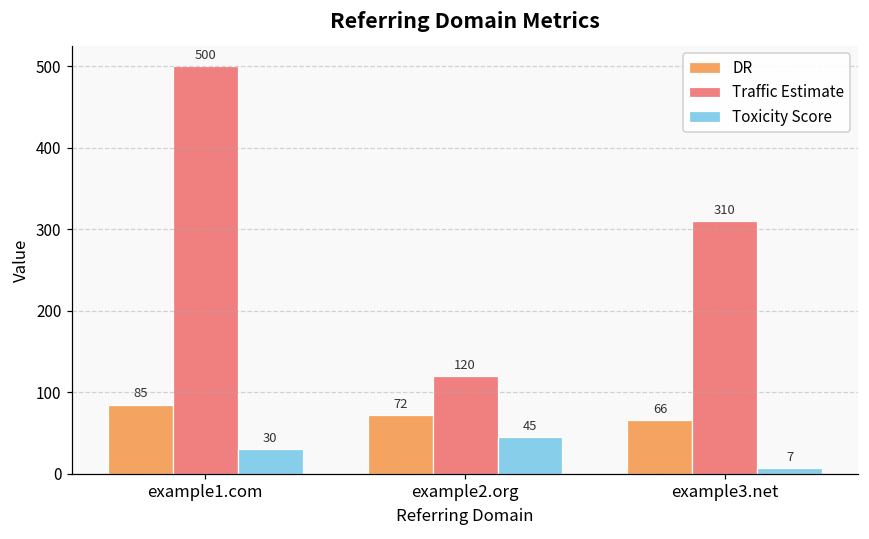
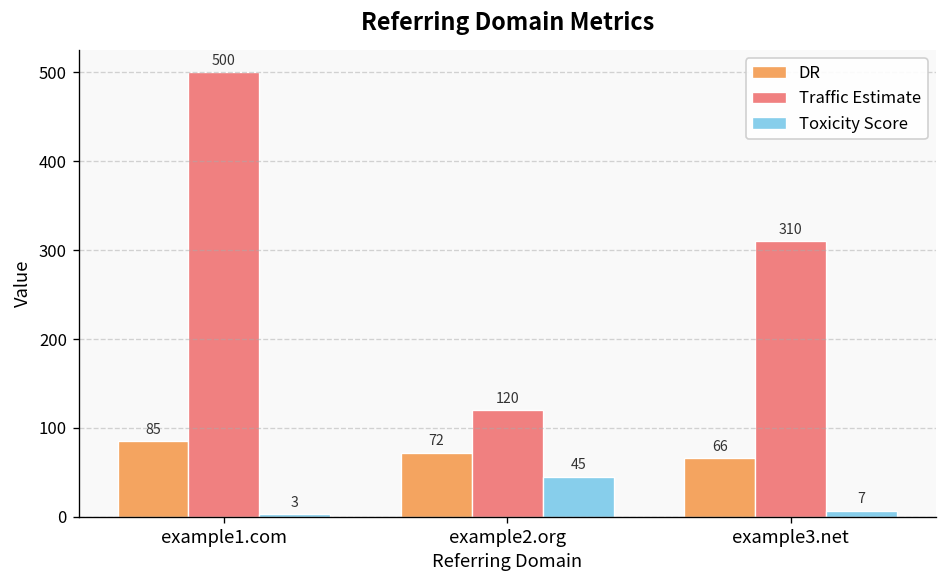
Toxicity Score, example1.com: 30 -> 3
